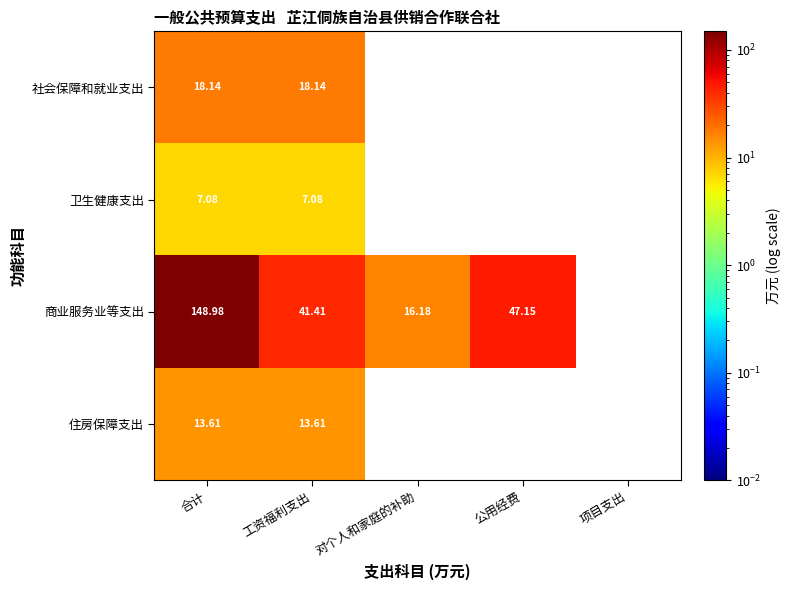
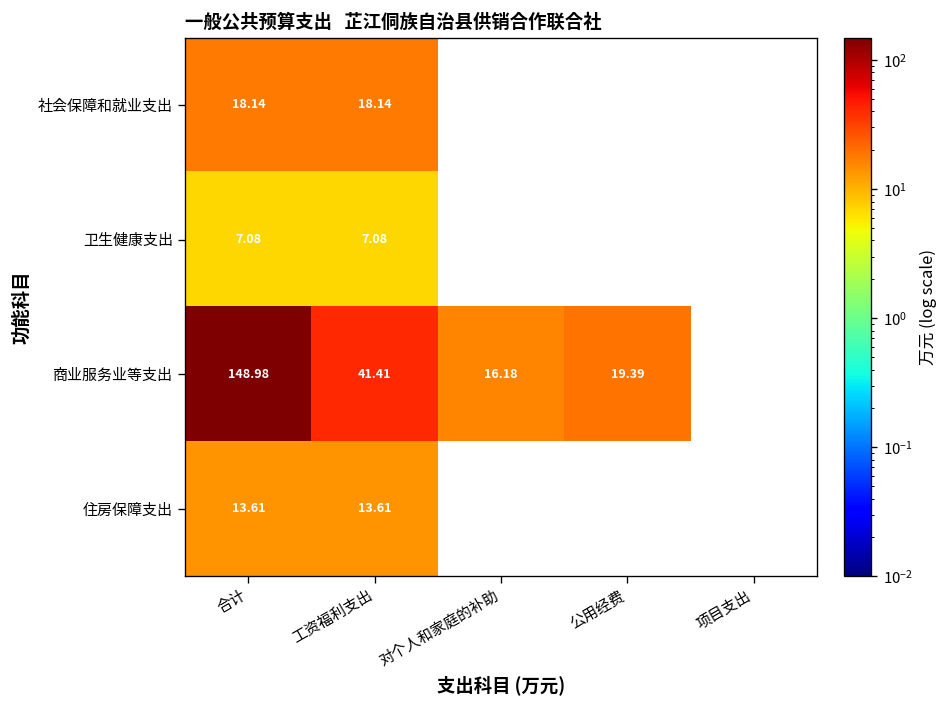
商业服务业等支出, 公用经费: 47.15 -> 19.39
